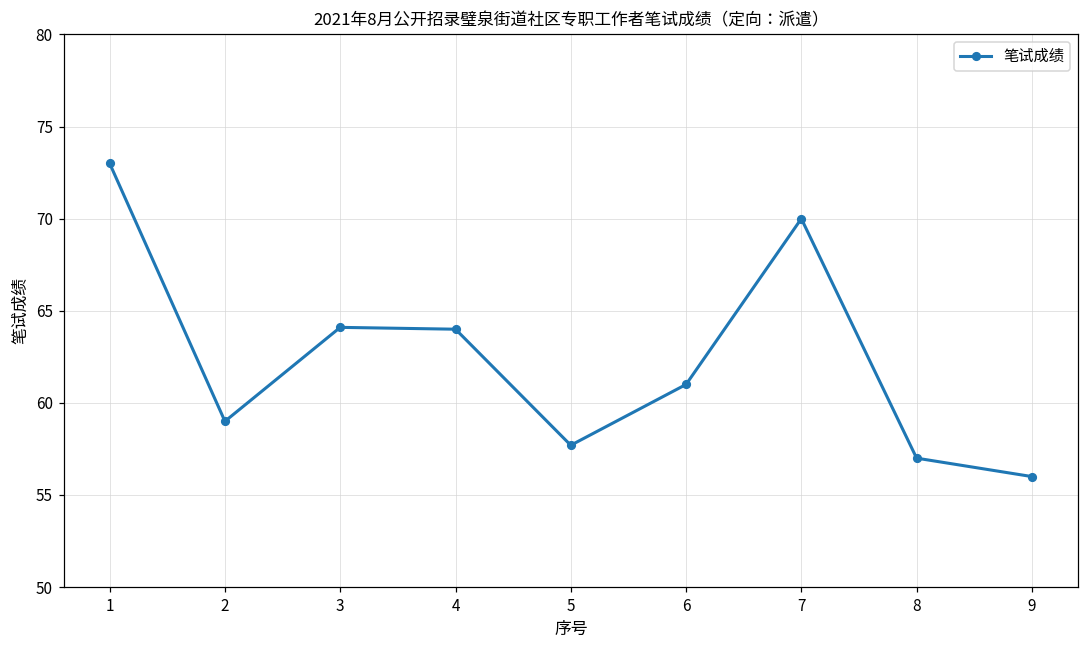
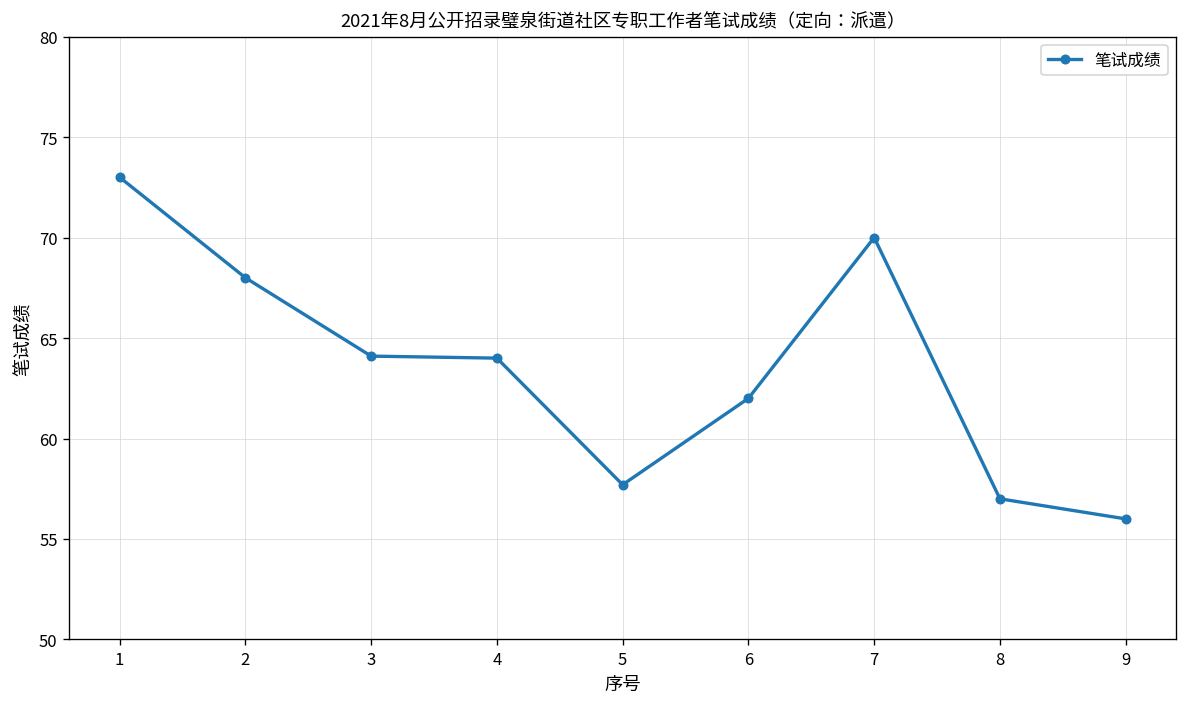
2: 59 -> 68
6: 61 -> 62
